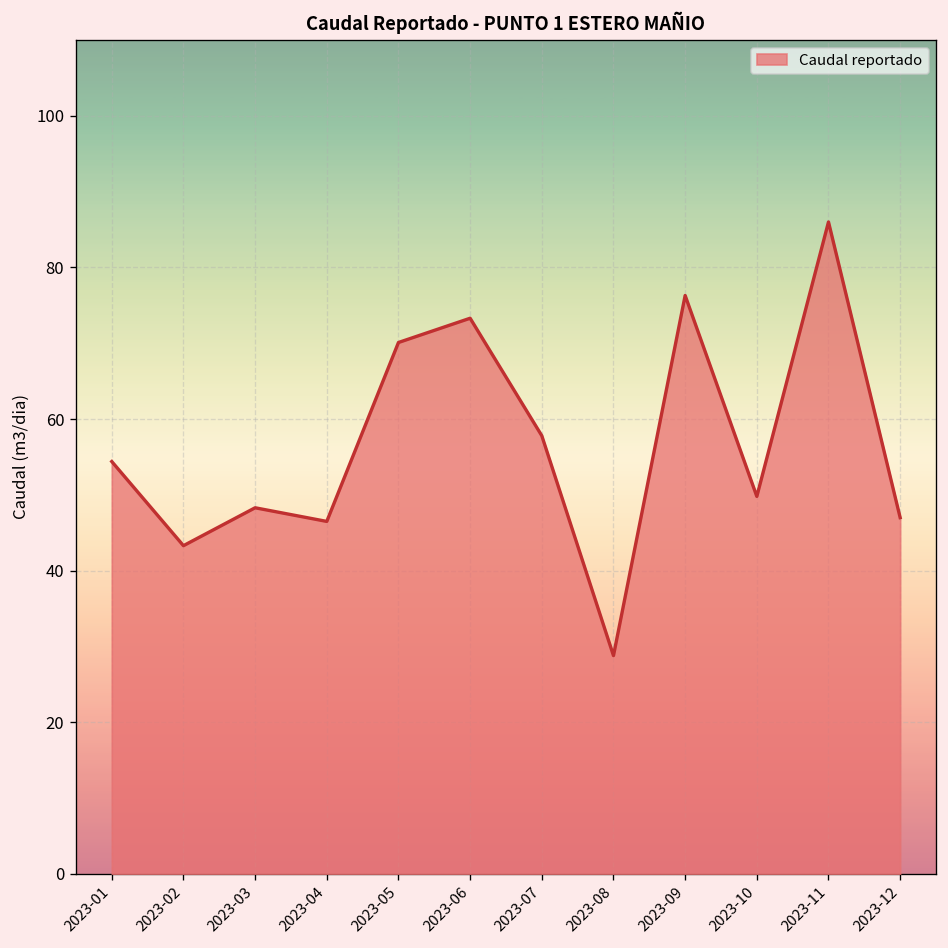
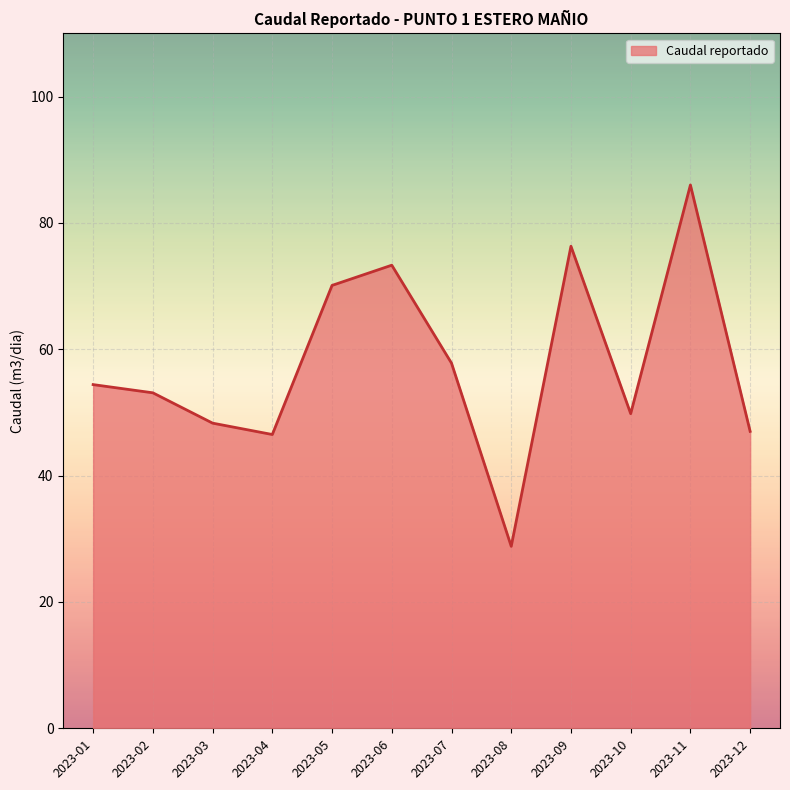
2023-02: 43 -> 53
